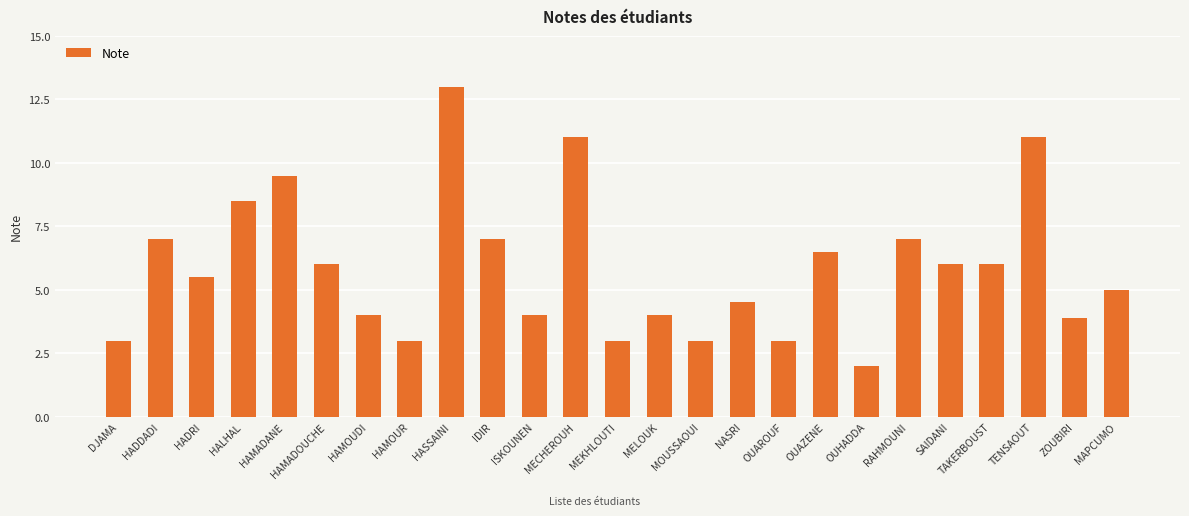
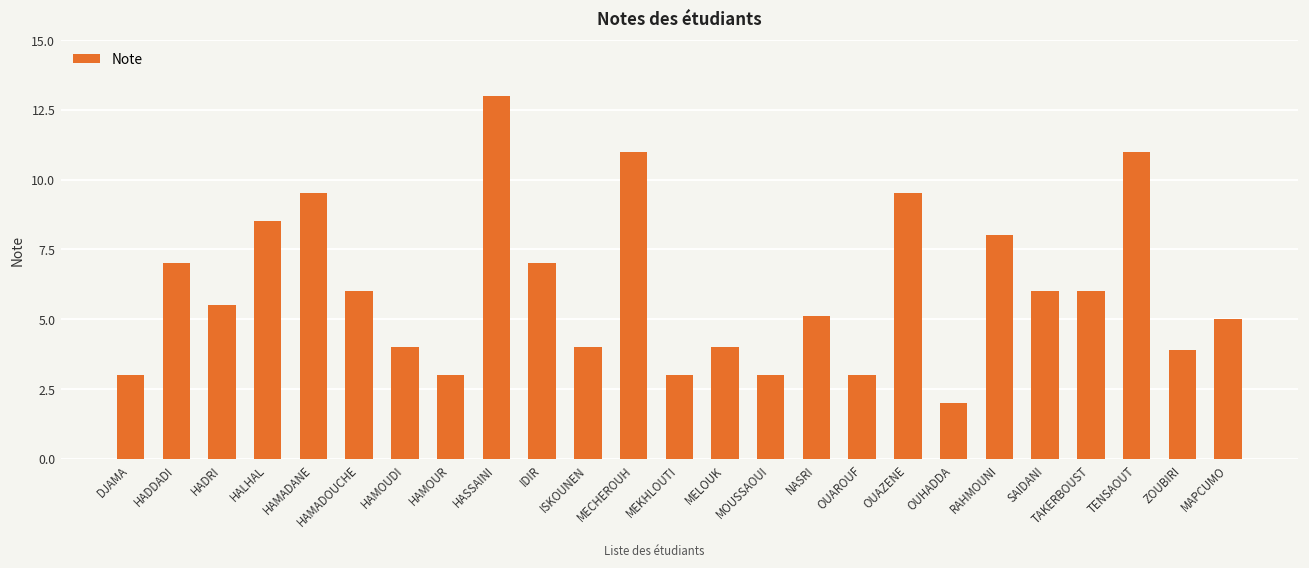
NASRI: 4.5 -> 5.1
OUAZENE: 6.5 -> 9.5
RAHMOUNI: 7 -> 8
